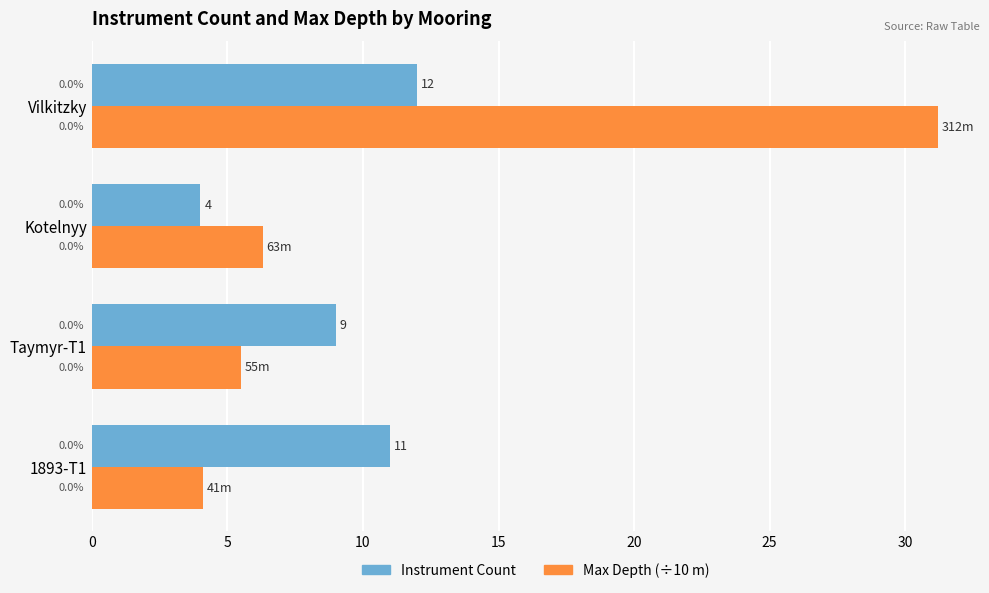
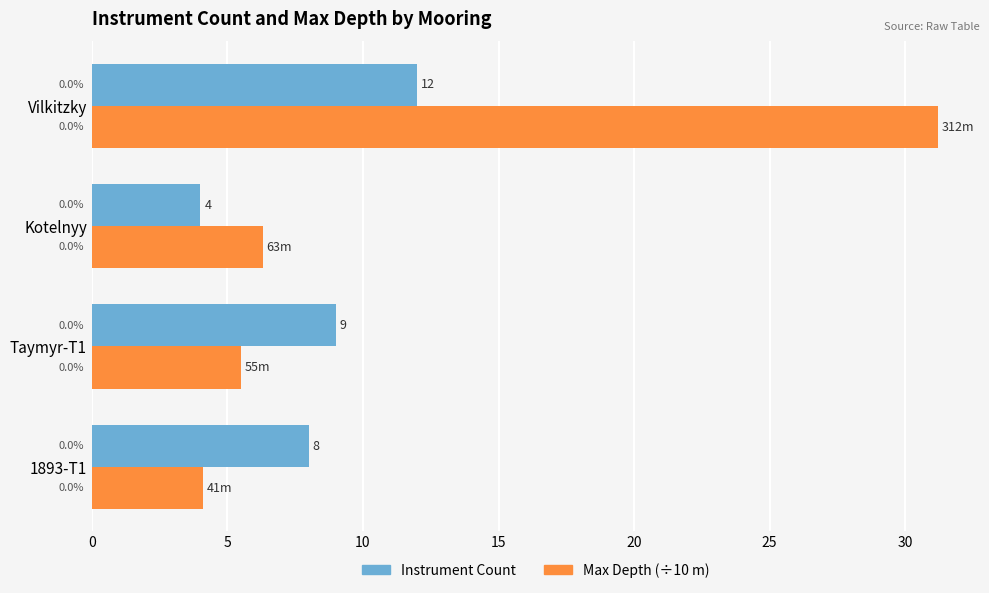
Instrument Count, 1893-T1: 11 -> 8
